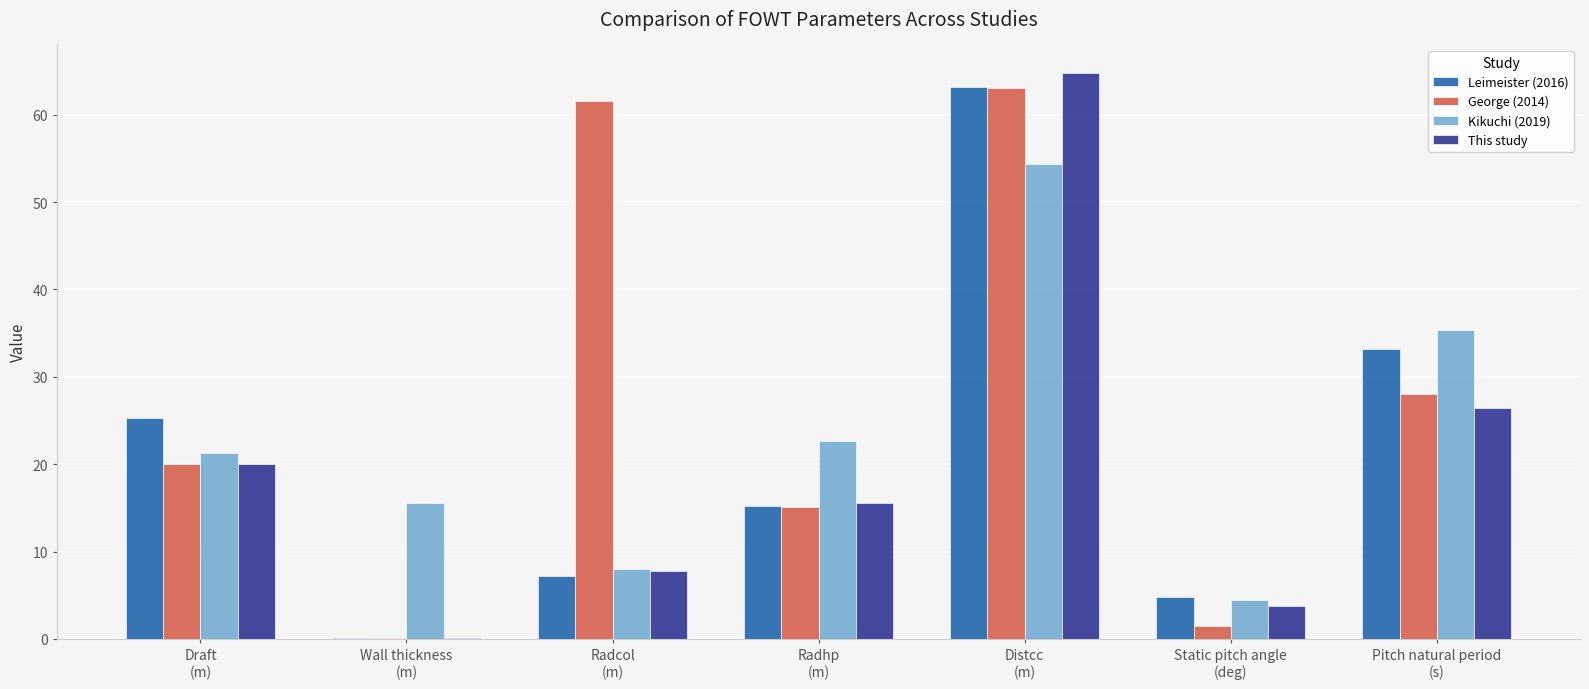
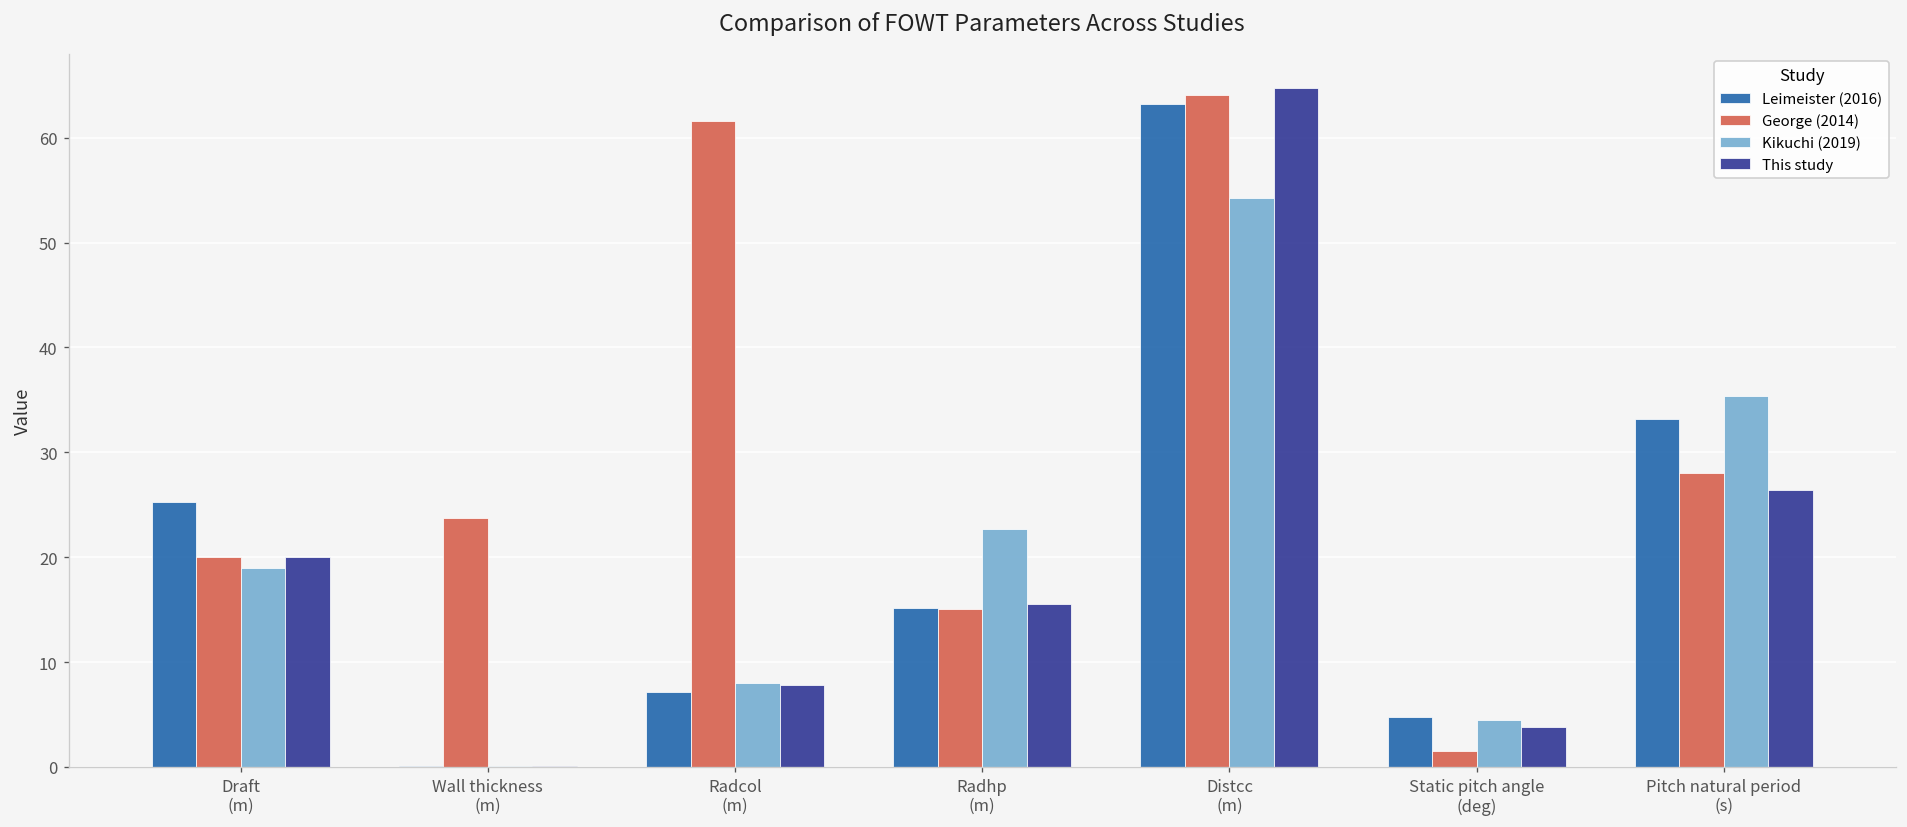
Kikuchi (2019), Draft (m): 21 -> 19
George (2014), Wall thickness (m): 0 -> 24
Kikuchi (2019), Wall thickness (m): 16 -> 0
George (2014), Distcc (m): 63 -> 64
